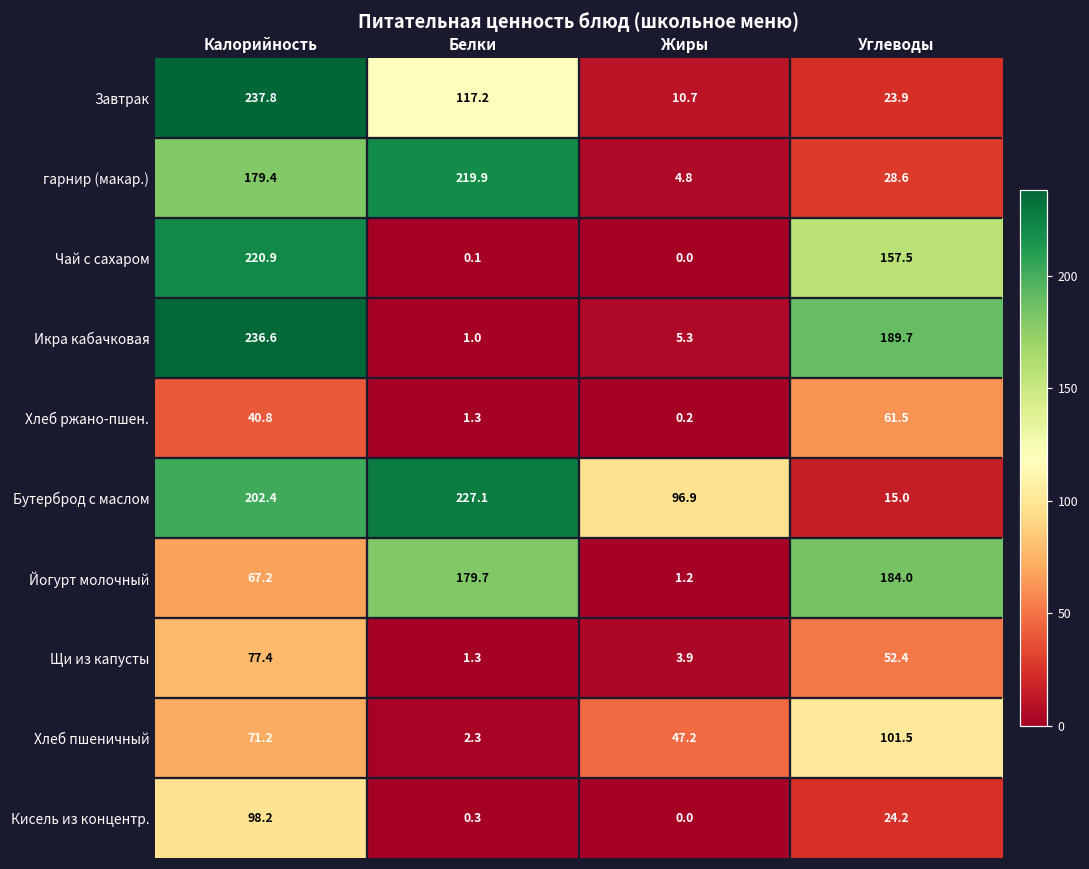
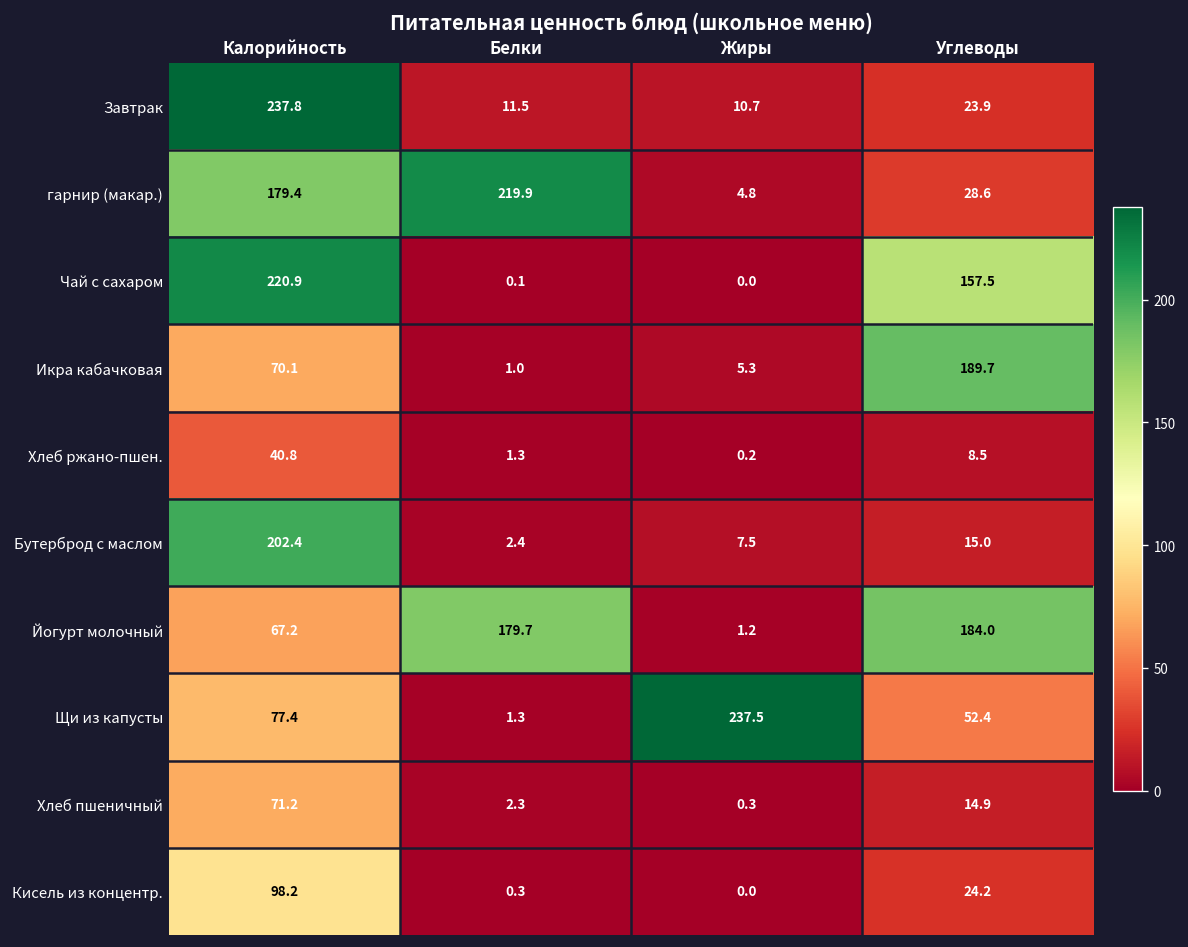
Завтрак, Белки: 117.2 -> 11.5
Икра кабачковая, Калорийность: 236.6 -> 70.1
Хлеб ржано-пшен., Углеводы: 61.5 -> 8.5
Бутерброд с маслом, Белки: 227.1 -> 2.4
Бутерброд с маслом, Жиры: 96.9 -> 7.5
Щи из капусты, Жиры: 3.9 -> 237.5
Хлеб пшеничный, Жиры: 47.2 -> 0.3
Хлеб пшеничный, Углеводы: 101.5 -> 14.9
